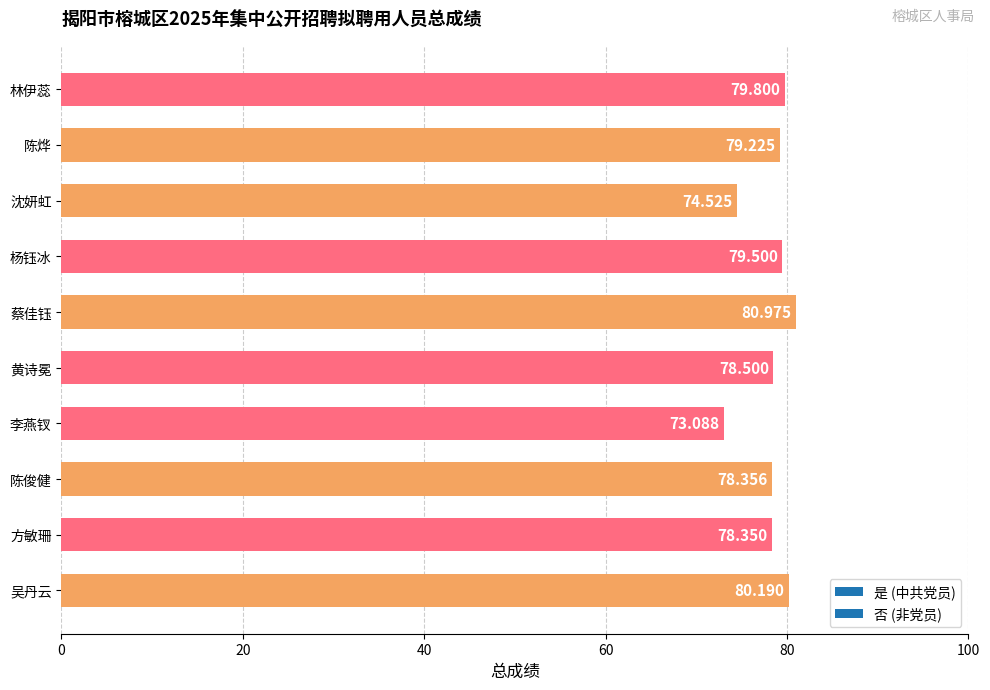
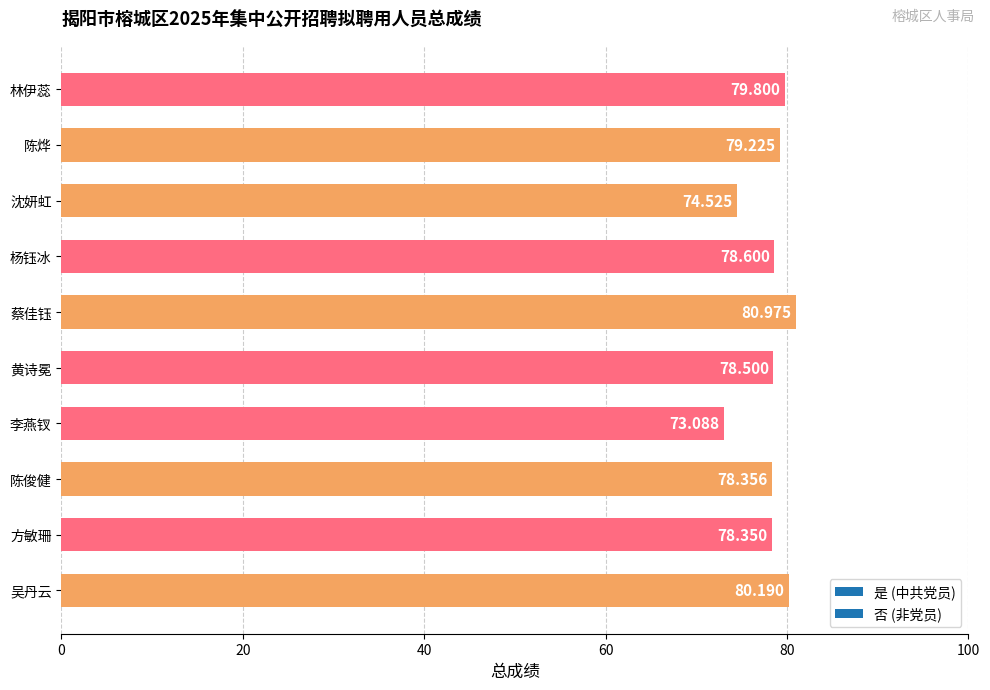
杨钰冰: 79.500 -> 78.600
